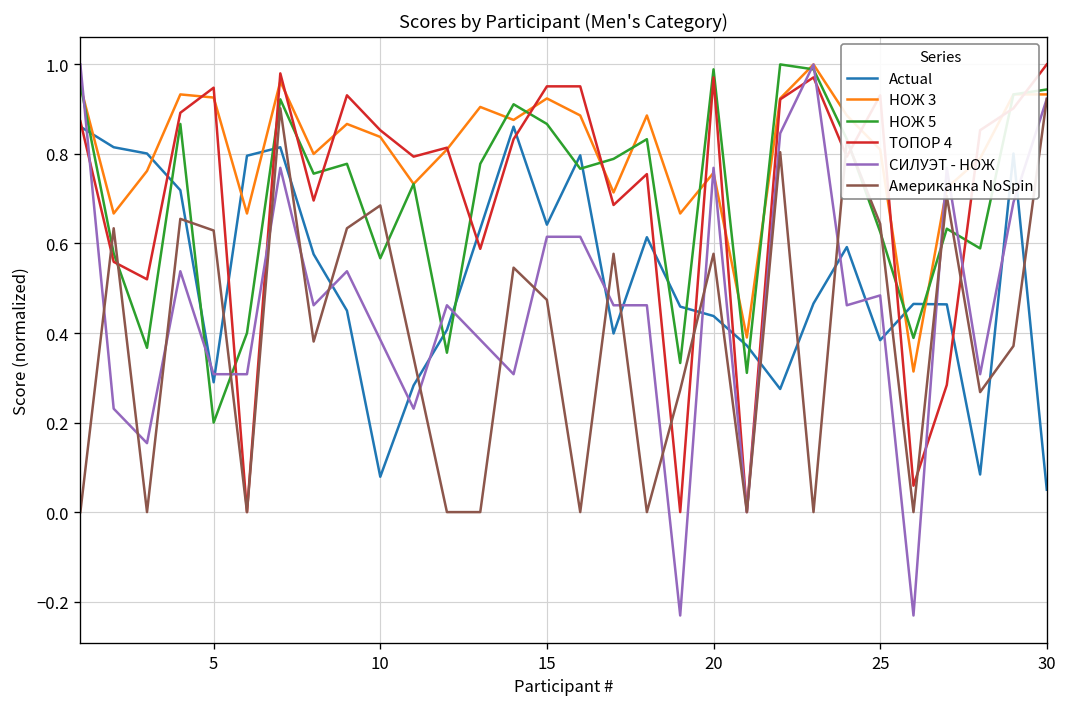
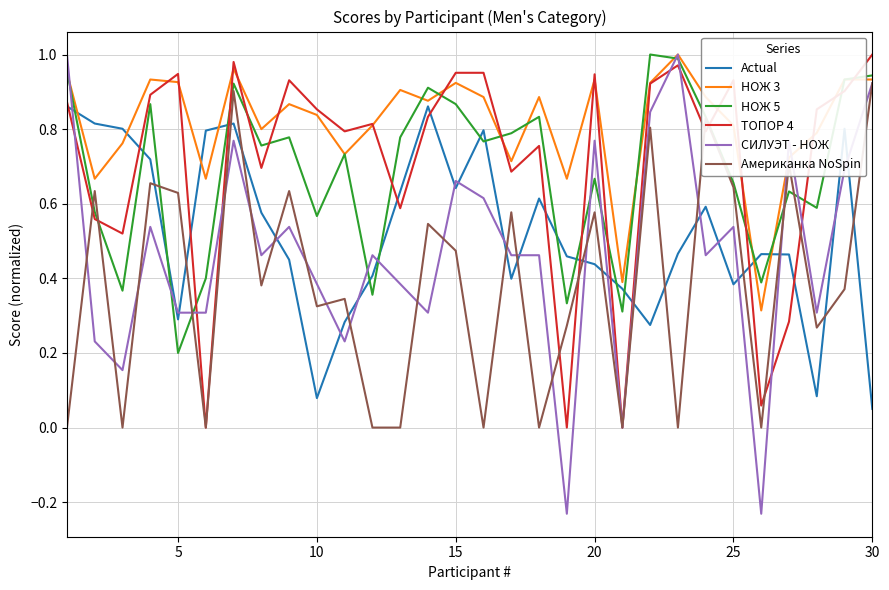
Американка NoSpin, 10: 0.69 -> 0.33
СИЛУЭТ - НОЖ, 15: 0.62 -> 0.66
НОЖ 3, 20: 0.76 -> 0.93
НОЖ 5, 20: 0.99 -> 0.67
ТОПОР 4, 20: 0.97 -> 0.95
НОЖ 5, 25: 0.63 -> 0.66
СИЛУЭТ - НОЖ, 25: 0.48 -> 0.54
